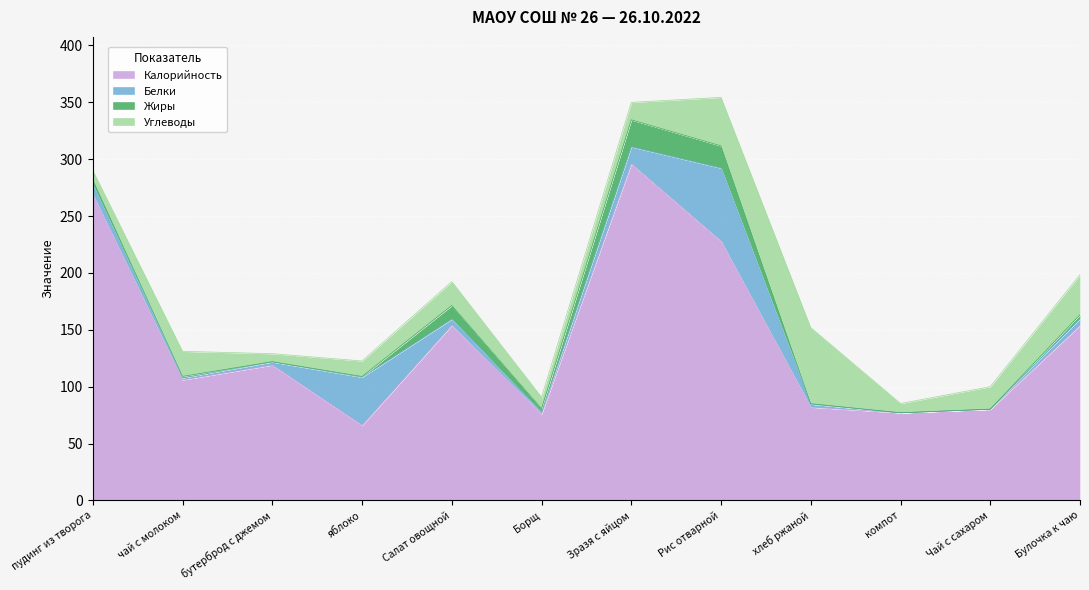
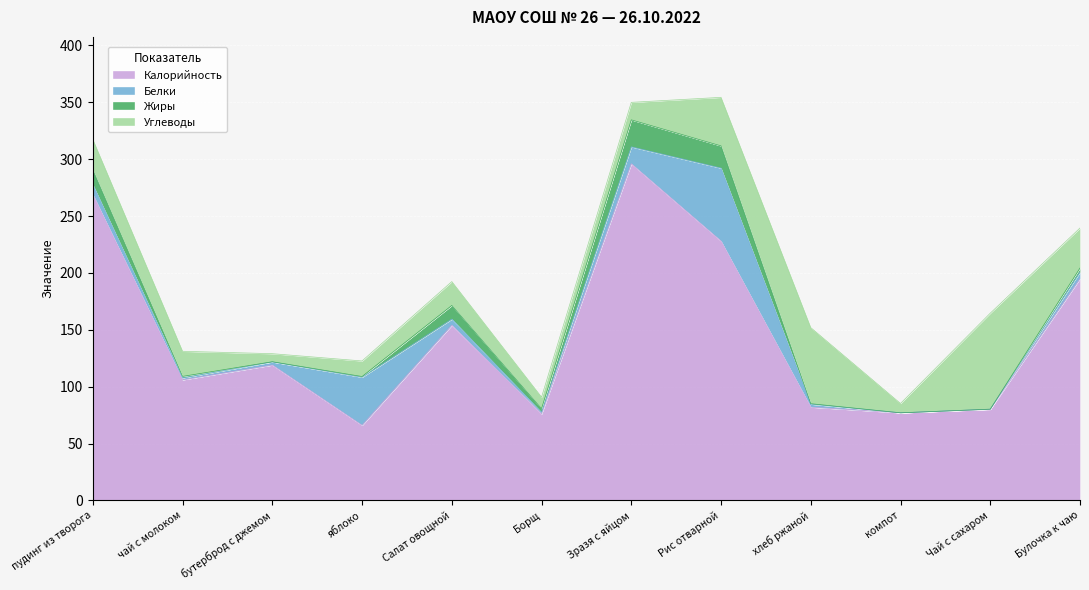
Жиры, пудинг из творога: 4 -> 13
Углеводы, пудинг из творога: 8 -> 27
Углеводы, Чай с сахаром: 20 -> 84
Калорийность, Булочка к чаю: 154 -> 195
